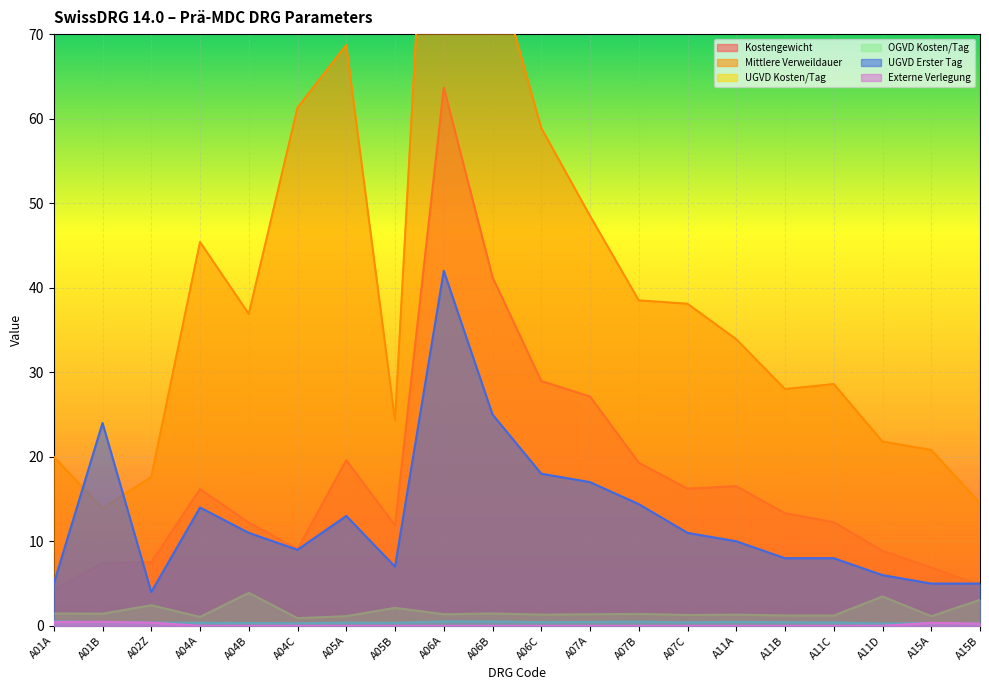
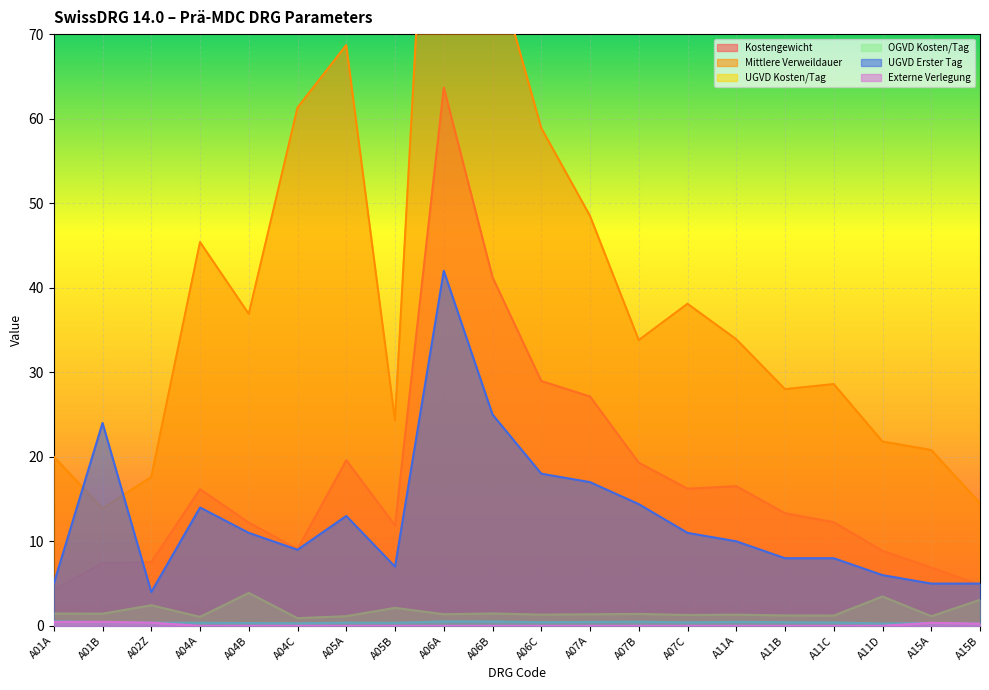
Mittlere Verweildauer, A07B: 39 -> 34
